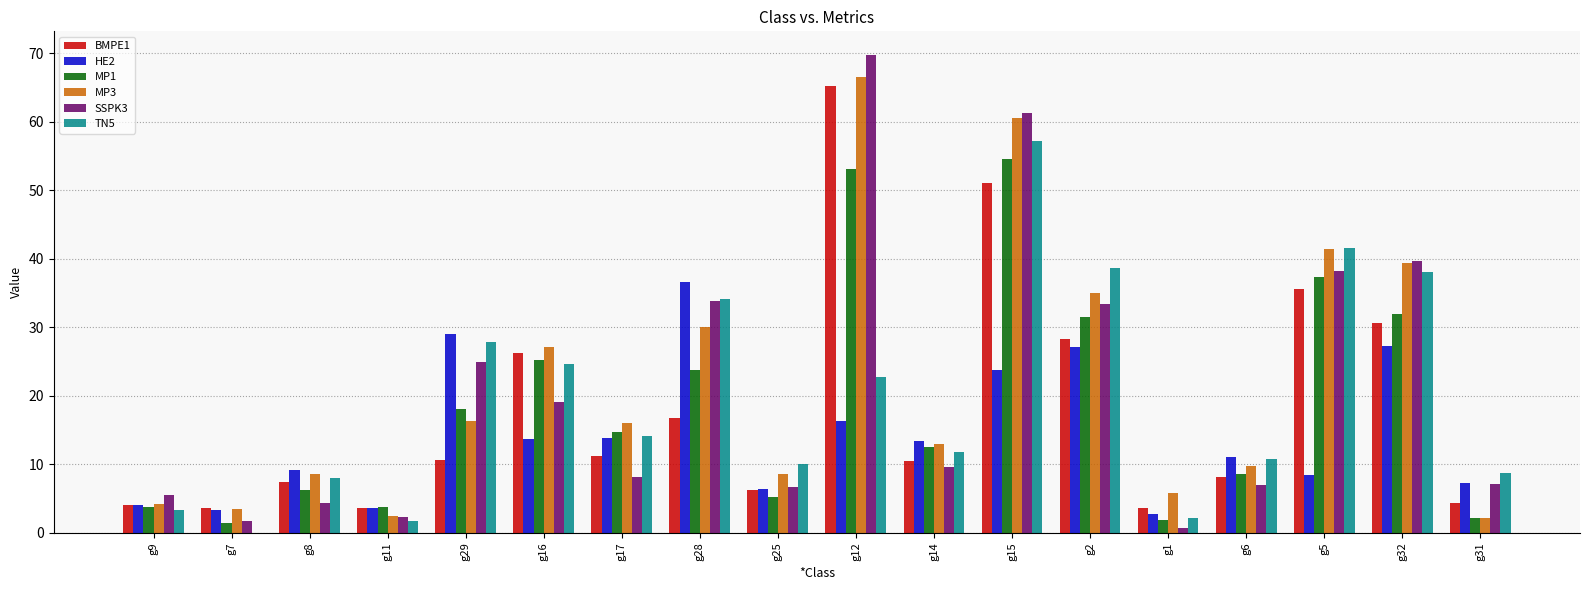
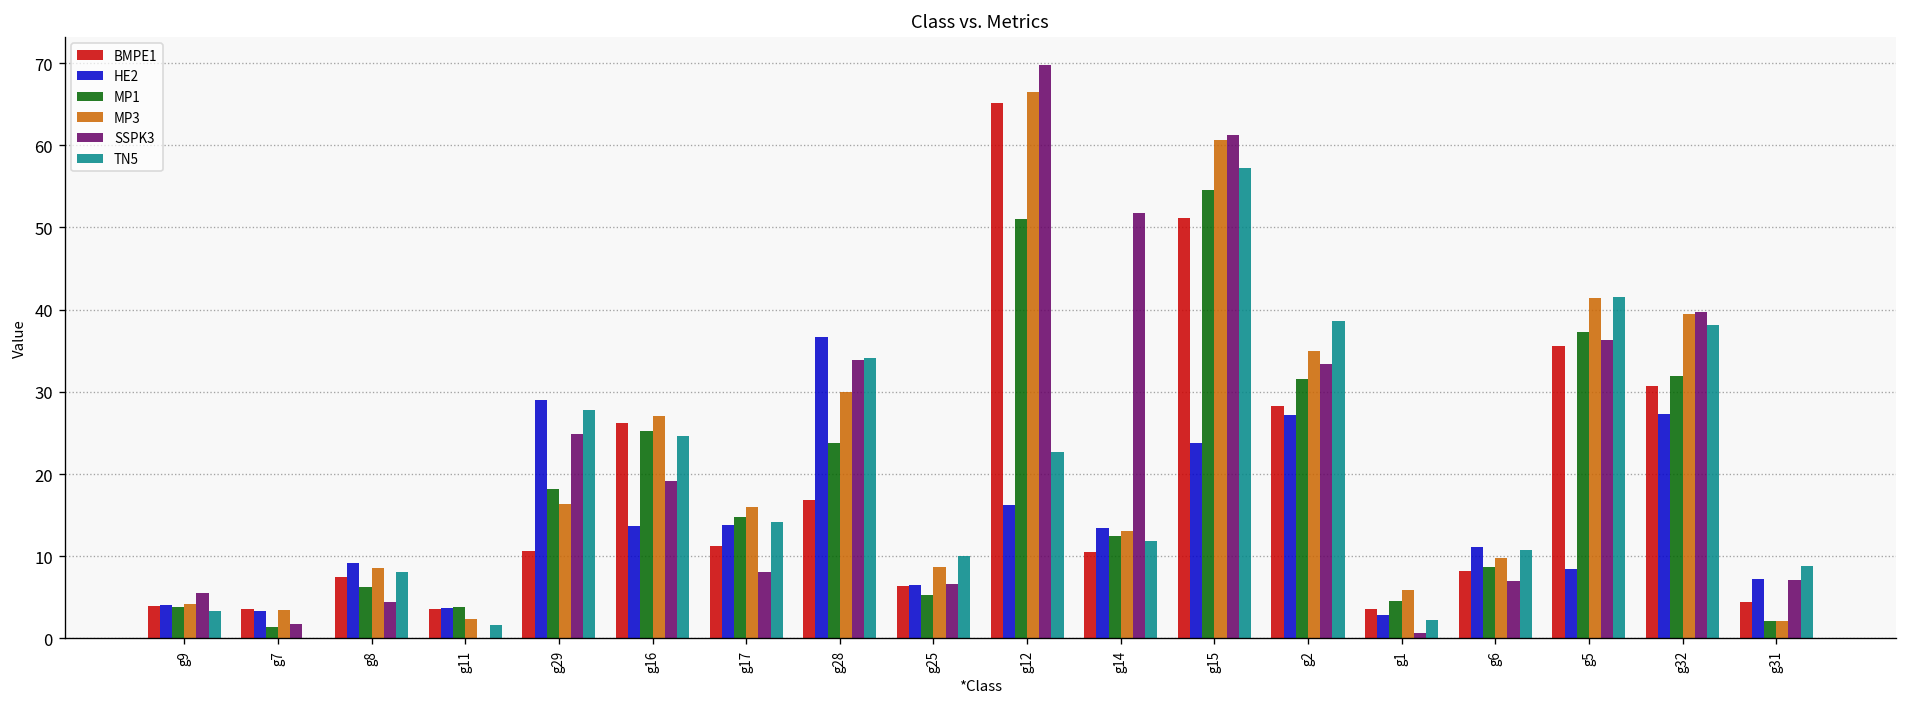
SSPK3, g11: 2 -> 0
MP1, g12: 53 -> 51
SSPK3, g14: 10 -> 52
MP1, g1: 2 -> 5
SSPK3, g5: 38 -> 36
